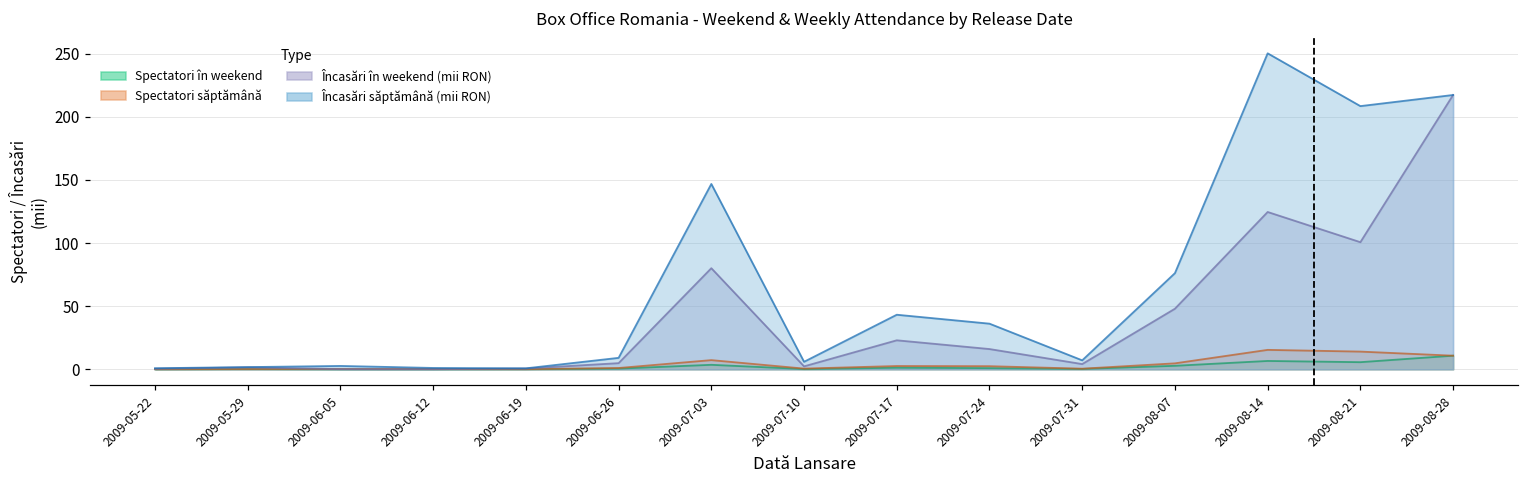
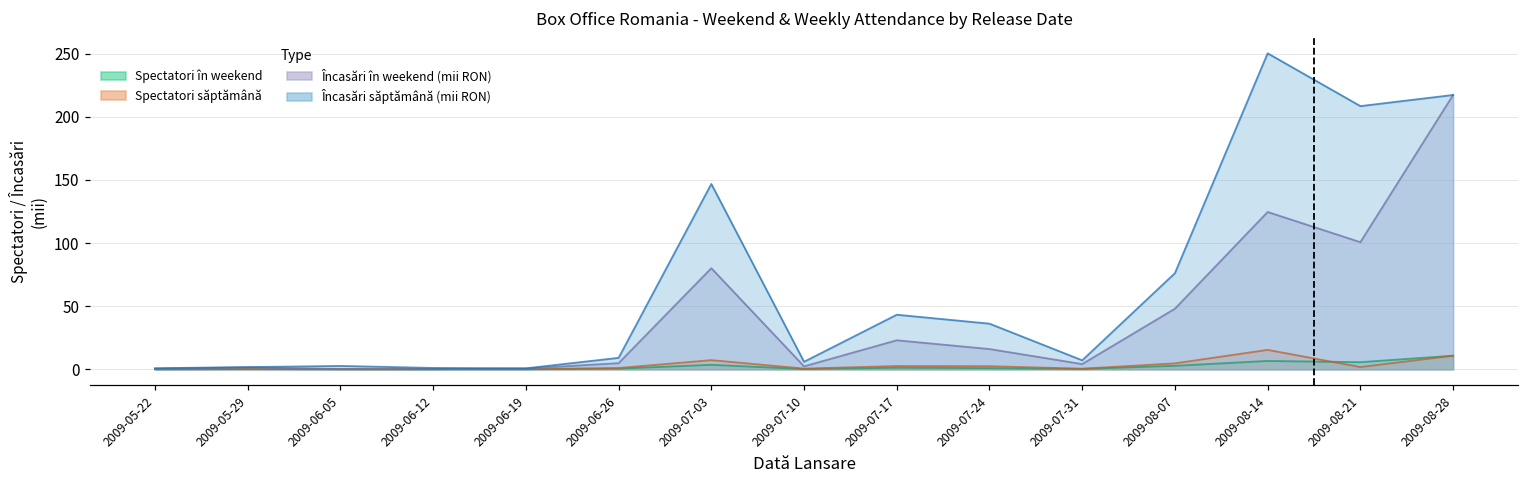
Spectatori săptămână, 2009-08-21: 14 -> 2
